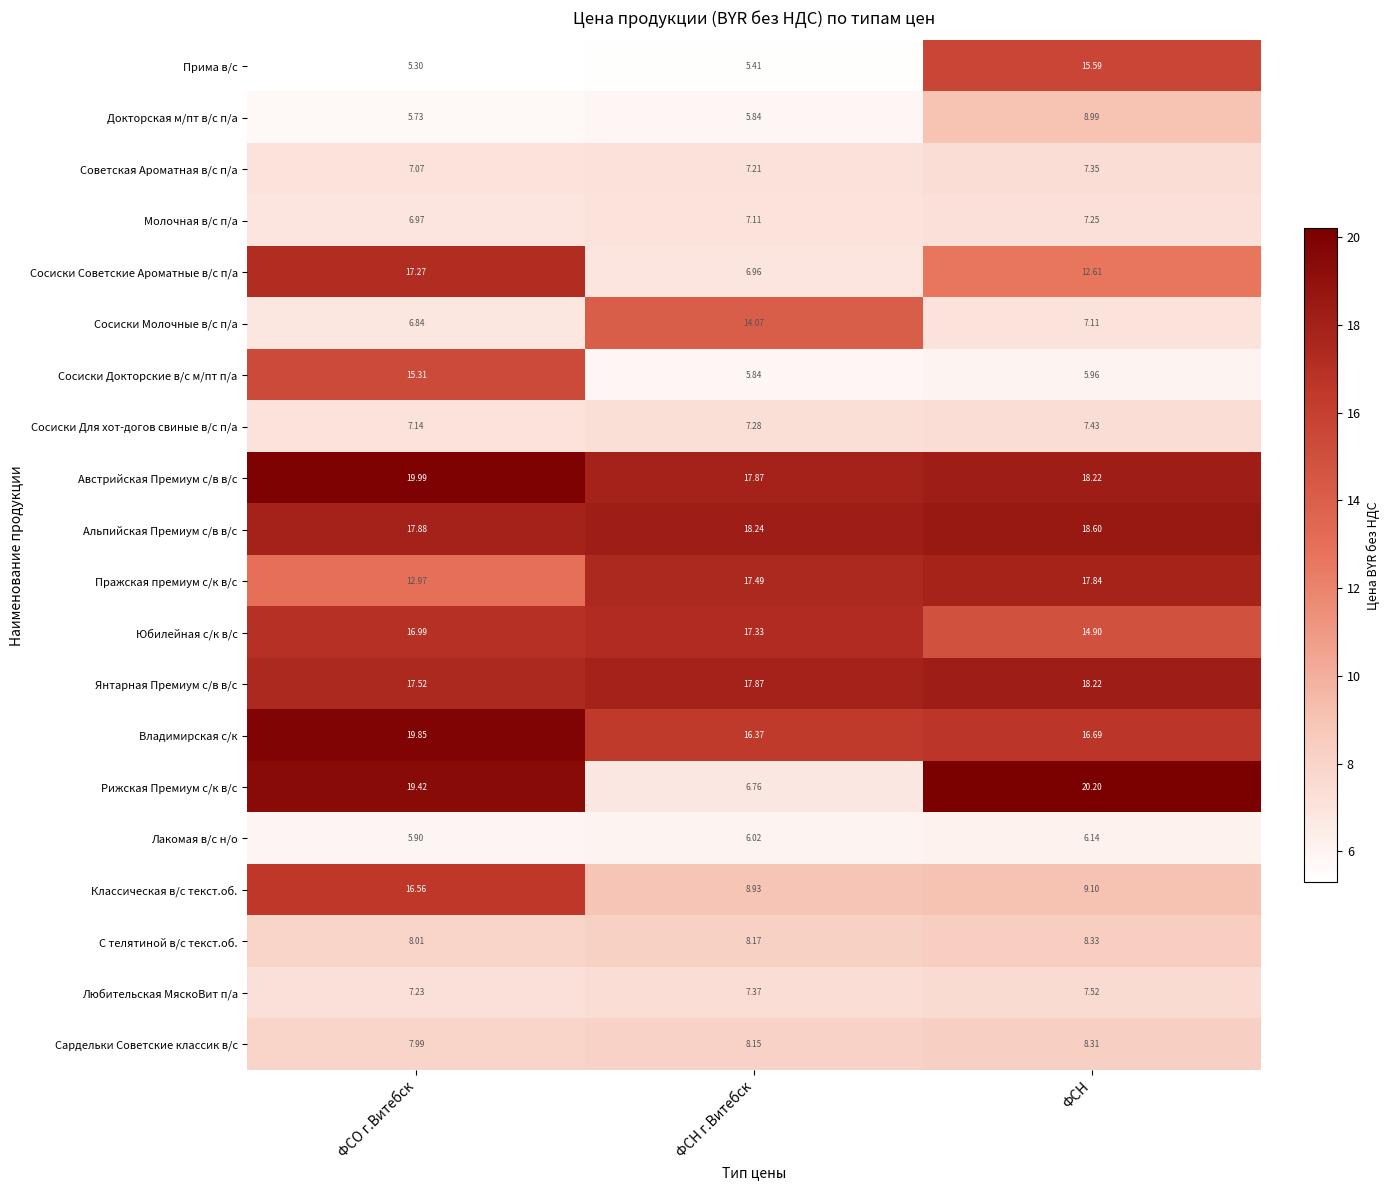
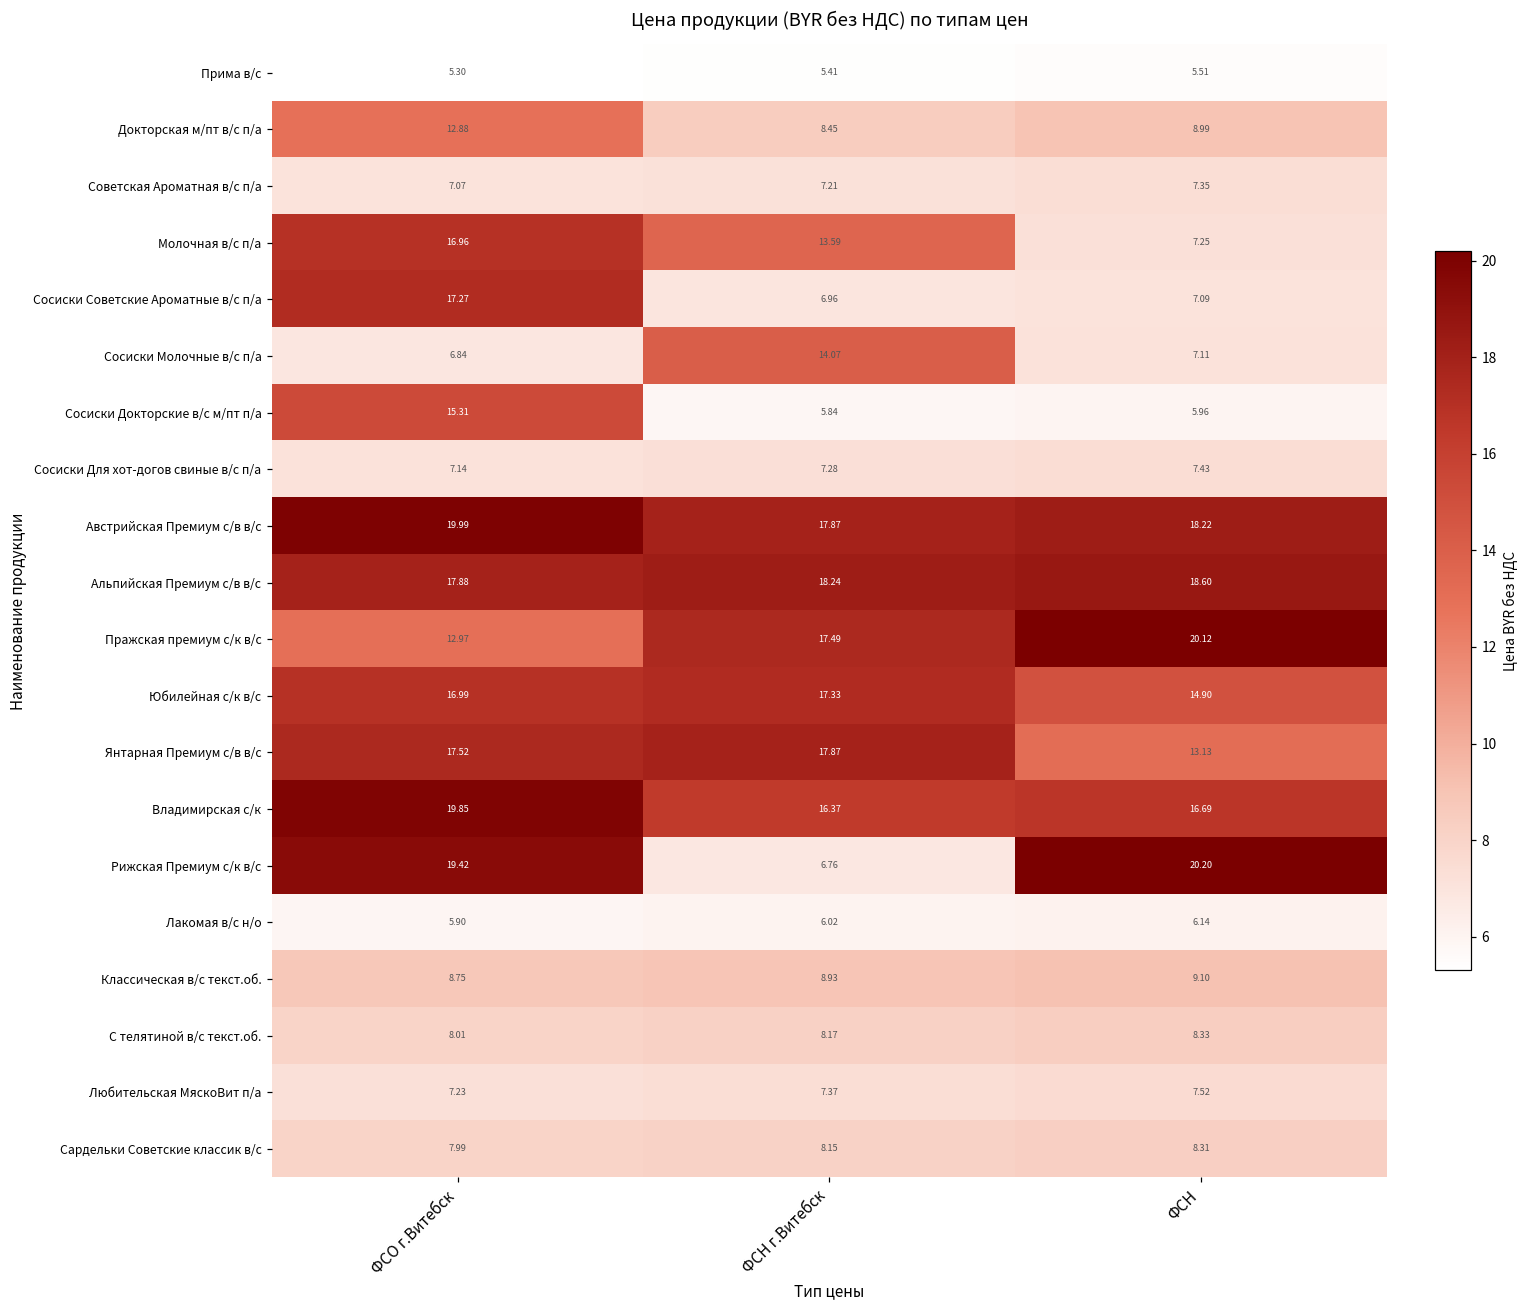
Прима в/с, ФСН: 15.59 -> 5.51
Докторская м/пт в/с п/а, ФСО г.Витебск: 5.73 -> 12.88
Докторская м/пт в/с п/а, ФСН г.Витебск: 5.84 -> 8.45
Молочная в/с п/а, ФСО г.Витебск: 6.97 -> 16.96
Молочная в/с п/а, ФСН г.Витебск: 7.11 -> 13.59
Сосиски Советские Ароматные в/с п/а, ФСН: 12.61 -> 7.09
Пражская премиум с/к в/с, ФСН: 17.84 -> 20.12
Янтарная Премиум с/в в/с, ФСН: 18.22 -> 13.13
Классическая в/с текст.об., ФСО г.Витебск: 16.56 -> 8.75
